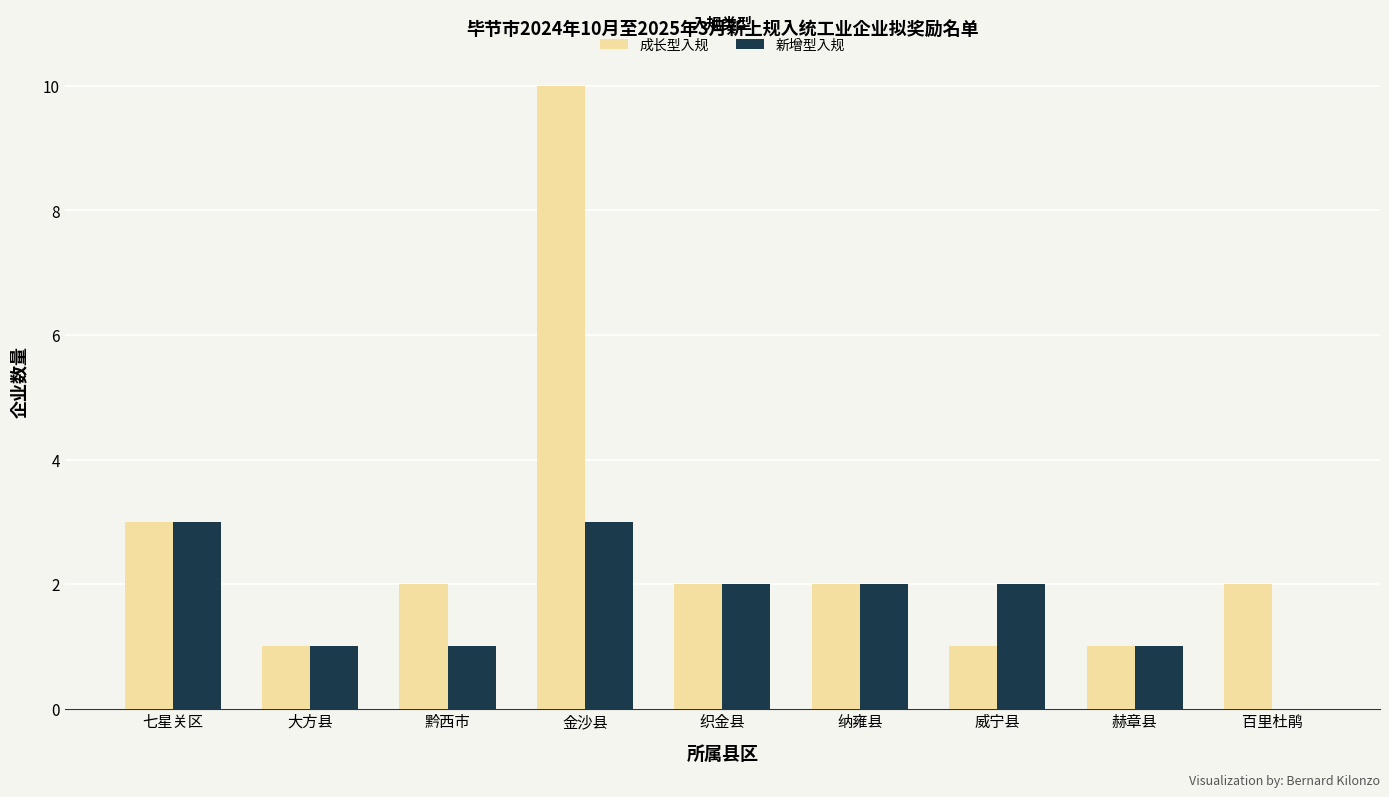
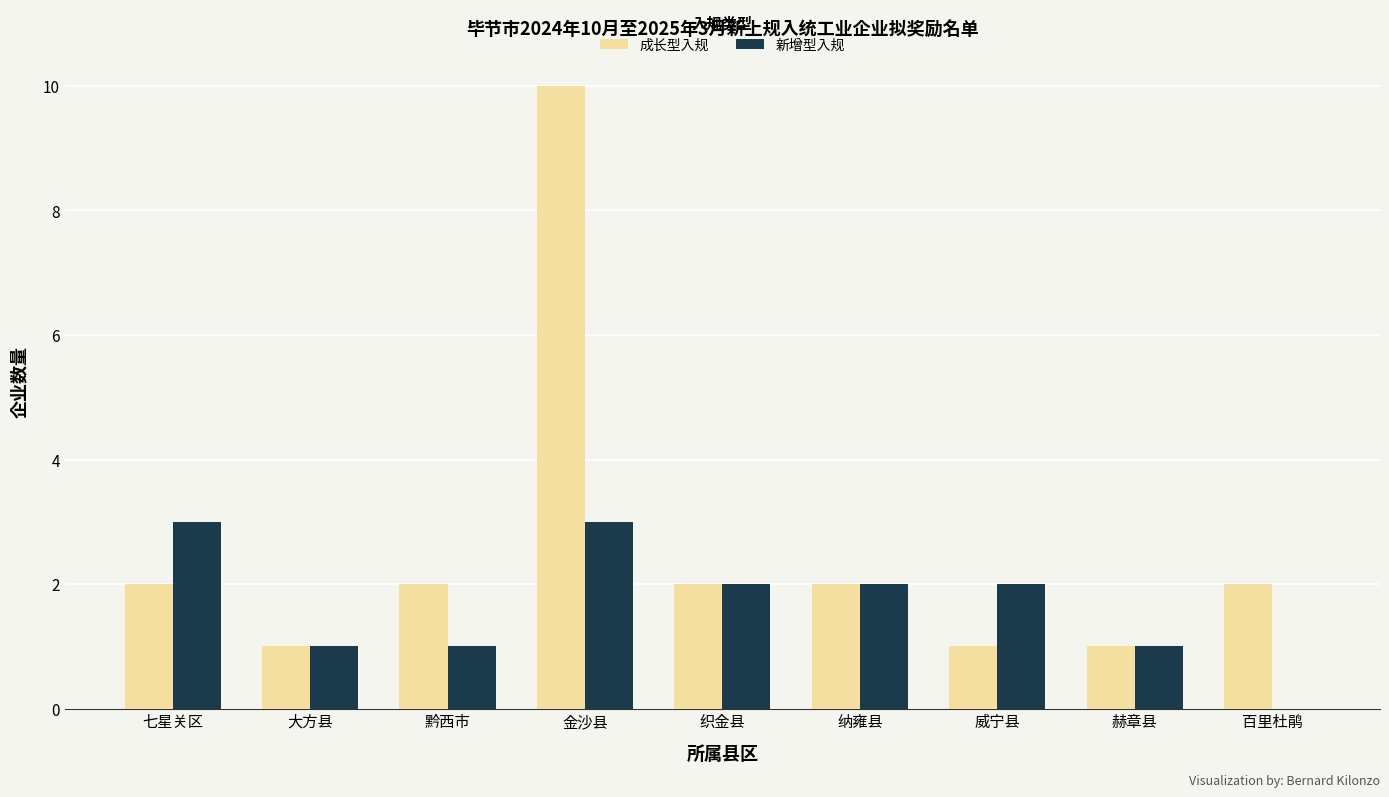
成长型入规, 七星关区: 3 -> 2
